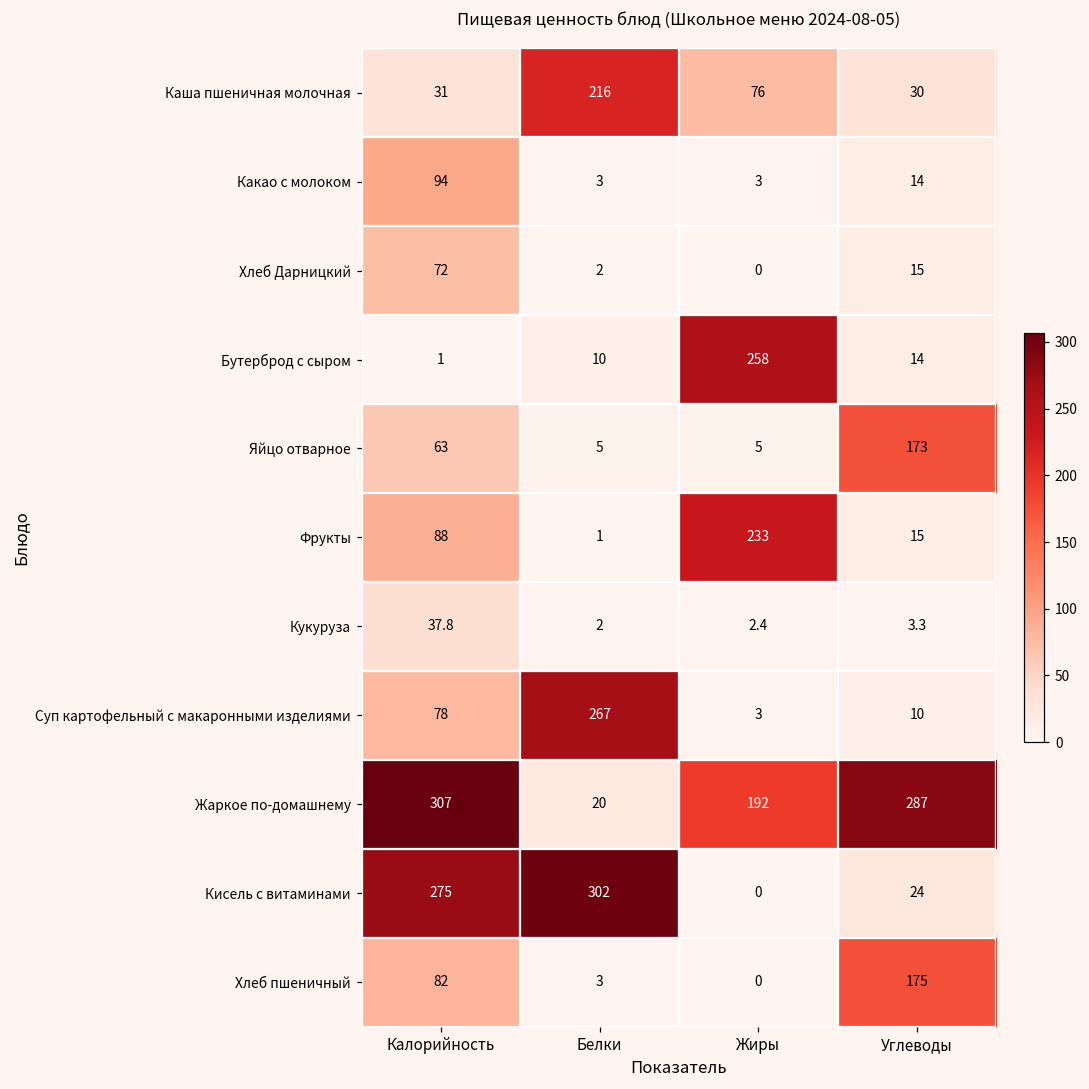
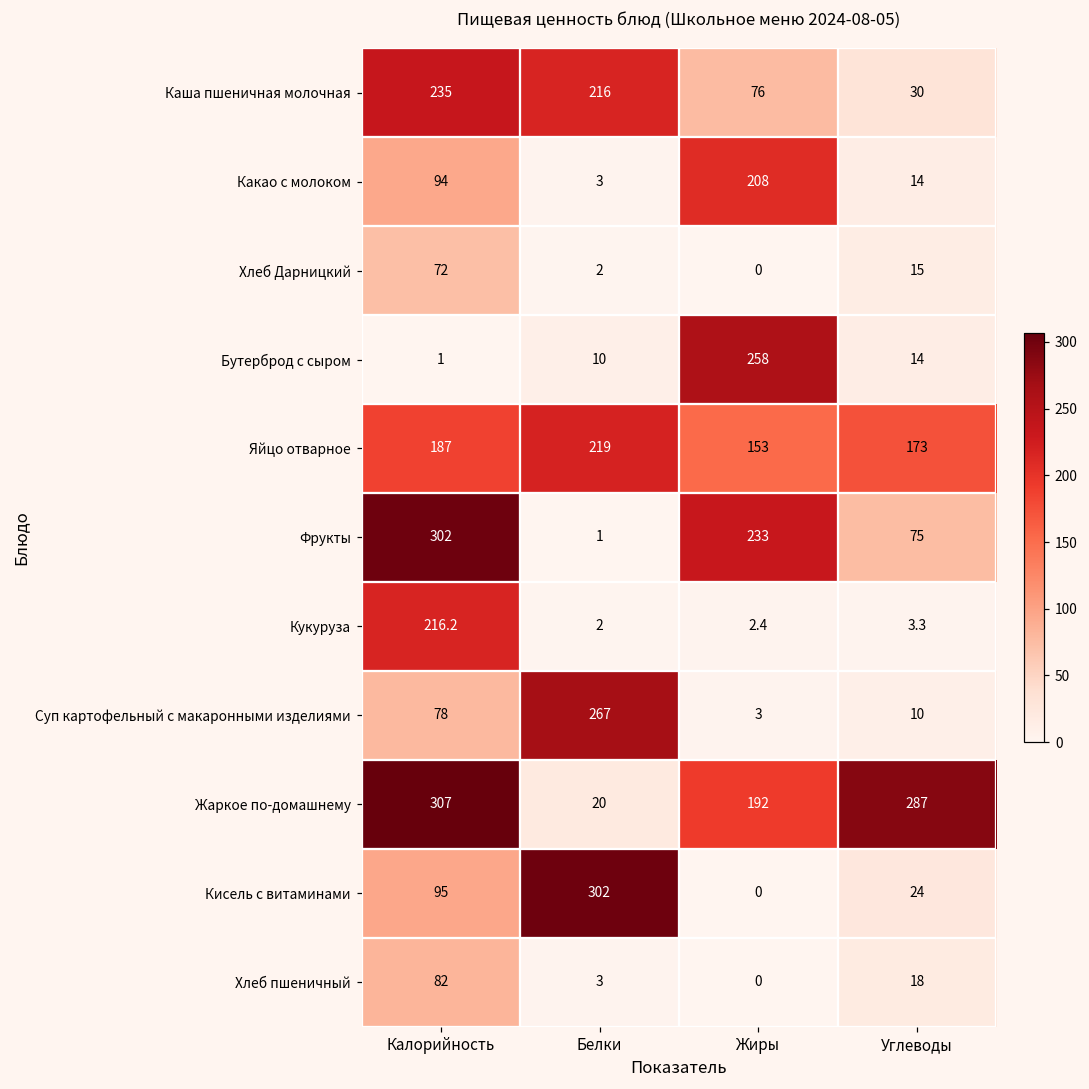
Каша пшеничная молочная, Калорийность: 31 -> 235
Какао с молоком, Жиры: 3 -> 208
Яйцо отварное, Калорийность: 63 -> 187
Яйцо отварное, Белки: 5 -> 219
Яйцо отварное, Жиры: 5 -> 153
Фрукты, Калорийность: 88 -> 302
Фрукты, Углеводы: 15 -> 75
Кукуруза, Калорийность: 37.8 -> 216.2
Кисель с витаминами, Калорийность: 275 -> 95
Хлеб пшеничный, Углеводы: 175 -> 18
